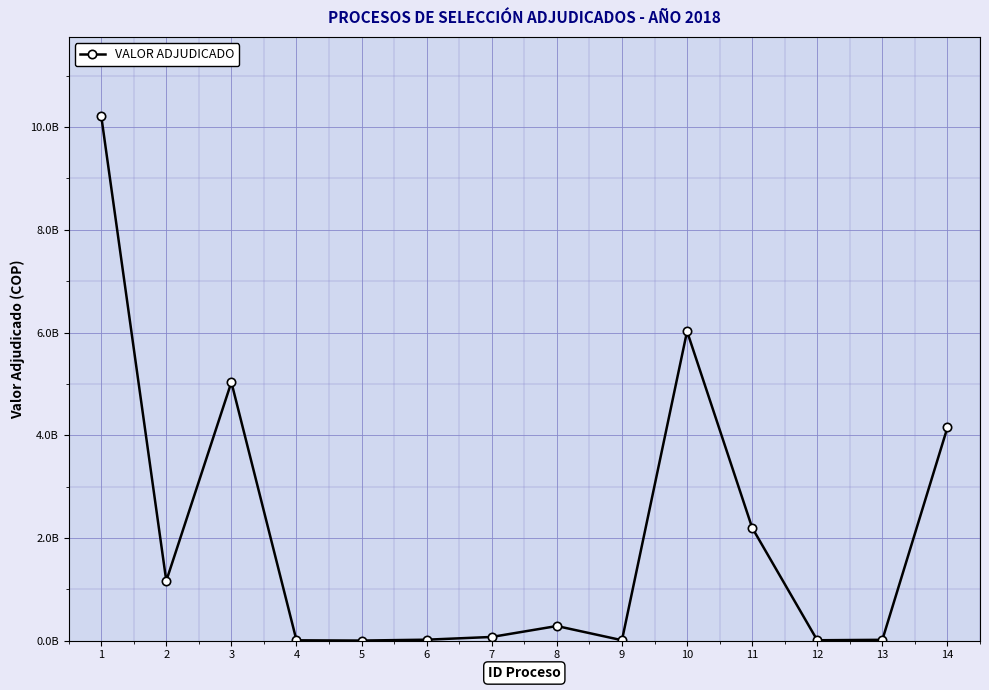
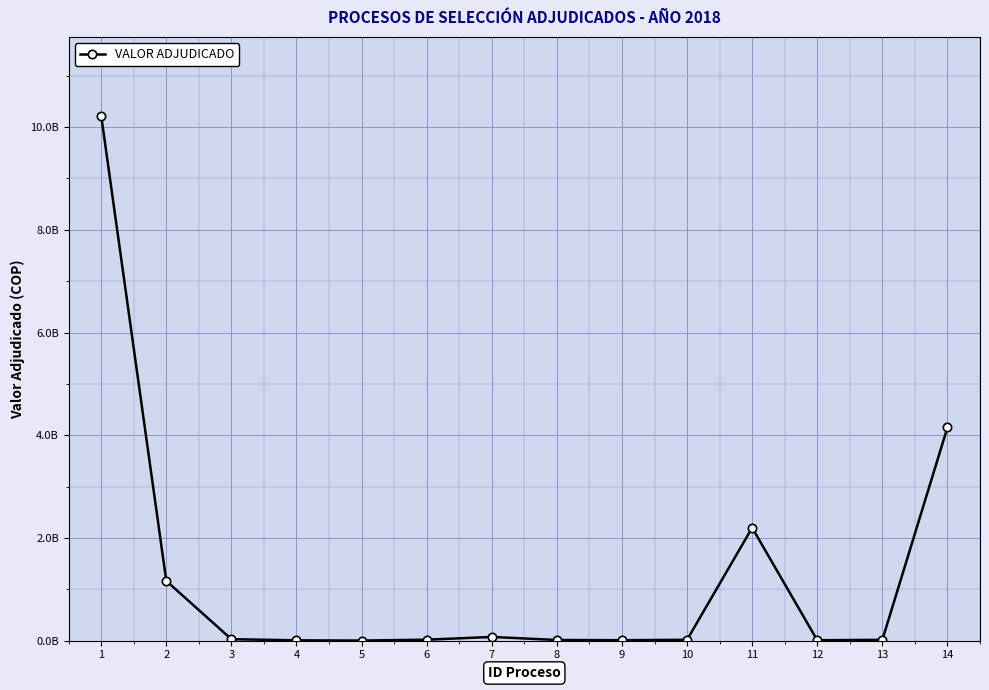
3: 5000000000 -> 0
8: 300000000 -> 0
10: 6000000000 -> 0
